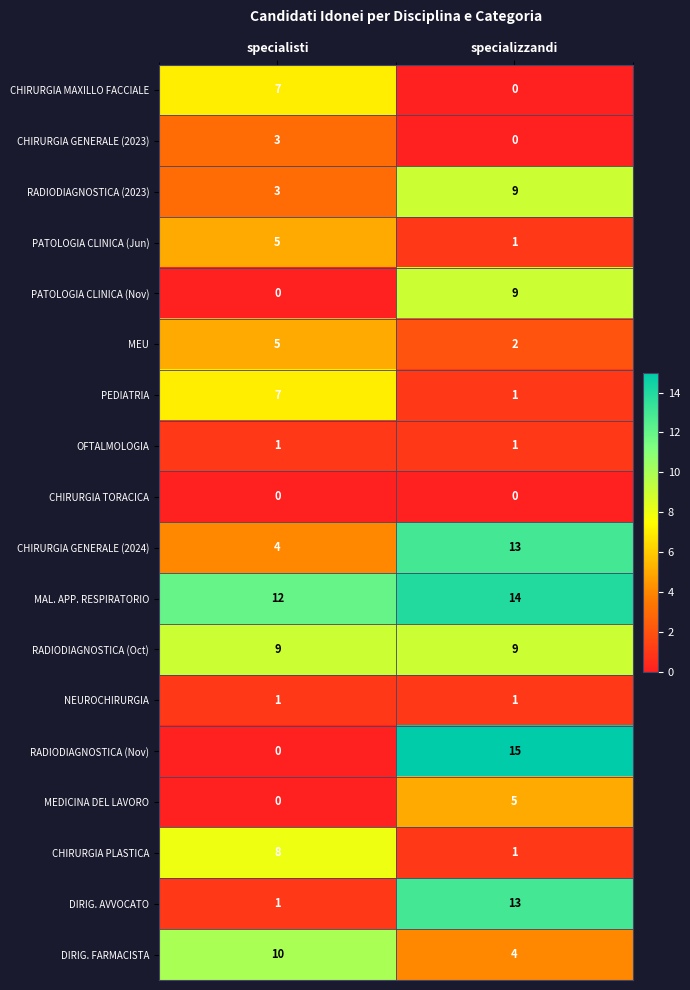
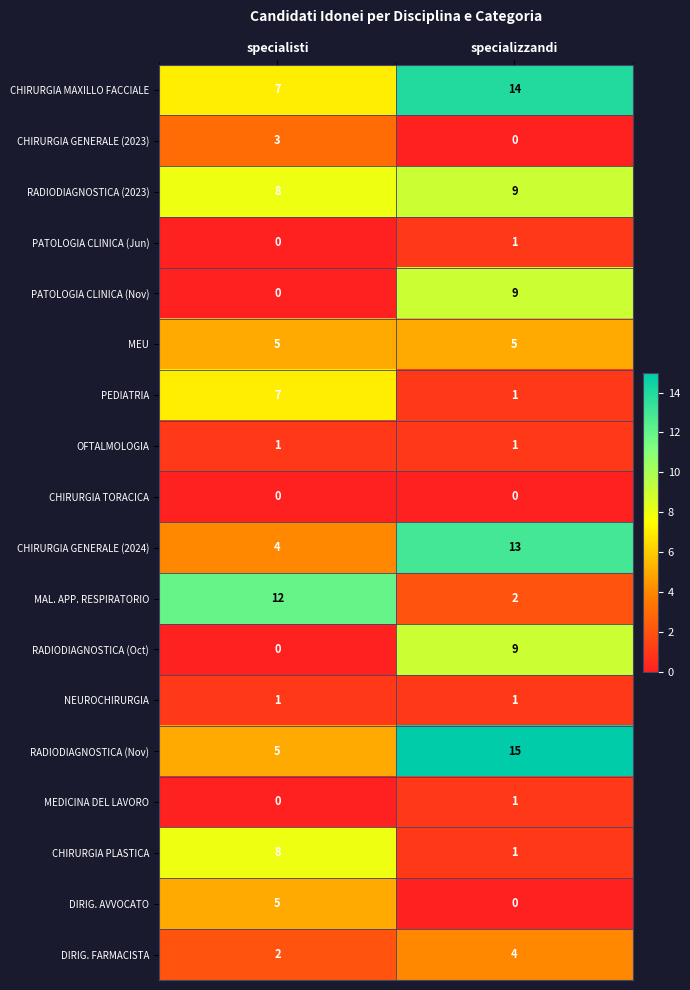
CHIRURGIA MAXILLO FACCIALE, specializzandi: 0 -> 14
RADIODIAGNOSTICA (2023), specialisti: 3 -> 8
PATOLOGIA CLINICA (Jun), specialisti: 5 -> 0
MEU, specializzandi: 2 -> 5
MAL. APP. RESPIRATORIO, specializzandi: 14 -> 2
RADIODIAGNOSTICA (Oct), specialisti: 9 -> 0
RADIODIAGNOSTICA (Nov), specialisti: 0 -> 5
MEDICINA DEL LAVORO, specializzandi: 5 -> 1
DIRIG. AVVOCATO, specialisti: 1 -> 5
DIRIG. AVVOCATO, specializzandi: 13 -> 0
DIRIG. FARMACISTA, specialisti: 10 -> 2
